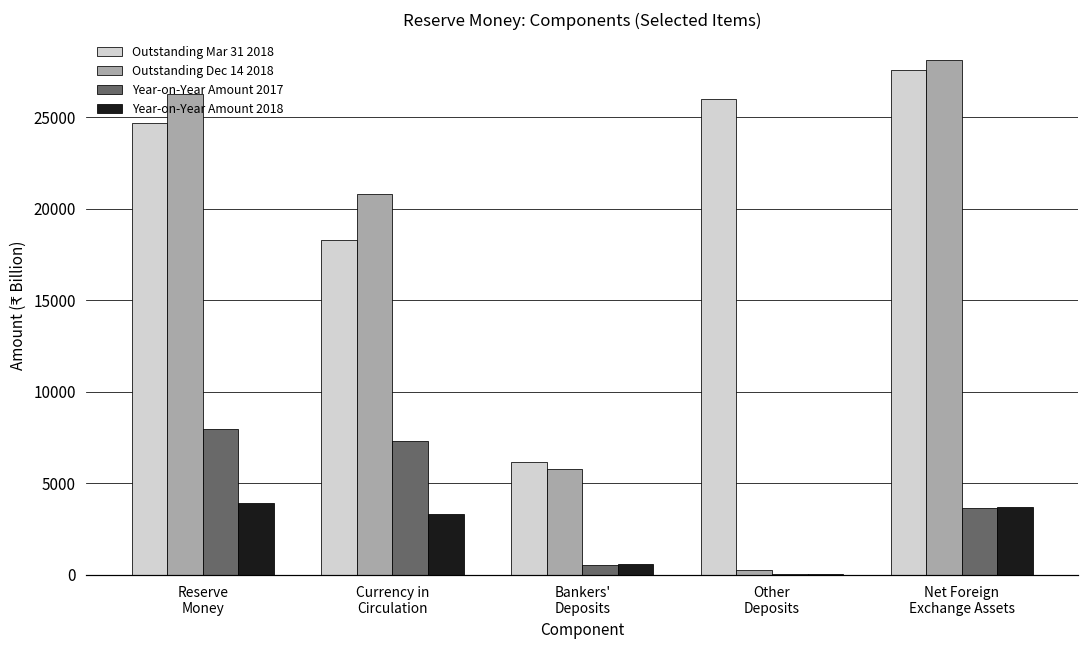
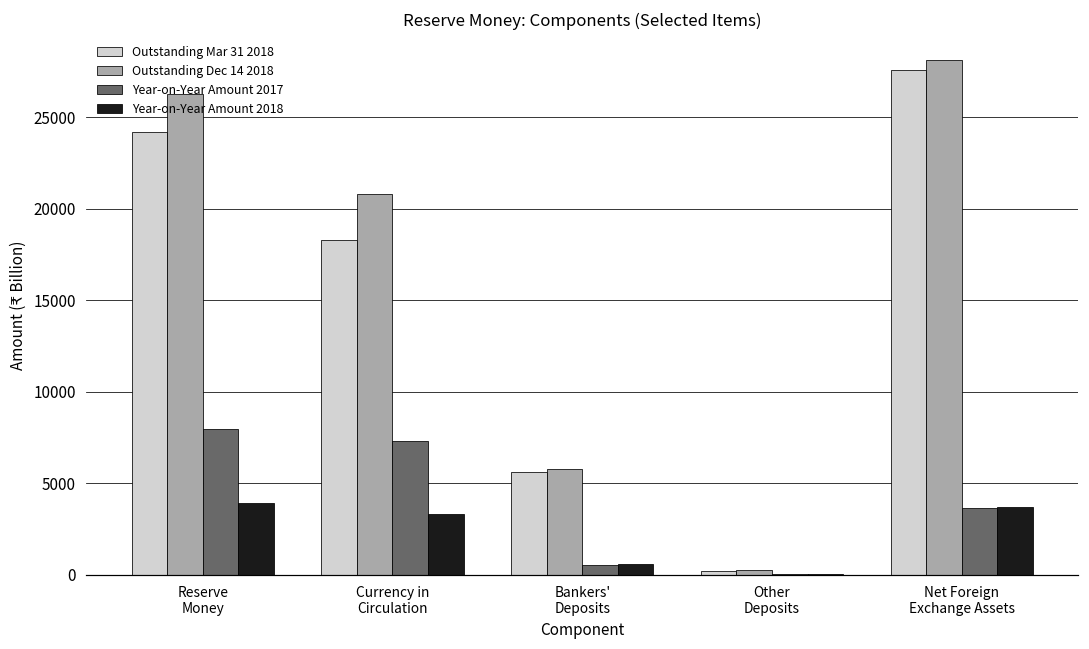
Outstanding Mar 31 2018, Reserve Money: 24700 -> 24200
Outstanding Mar 31 2018, Bankers' Deposits: 6200 -> 5700
Outstanding Mar 31 2018, Other Deposits: 26000 -> 200
